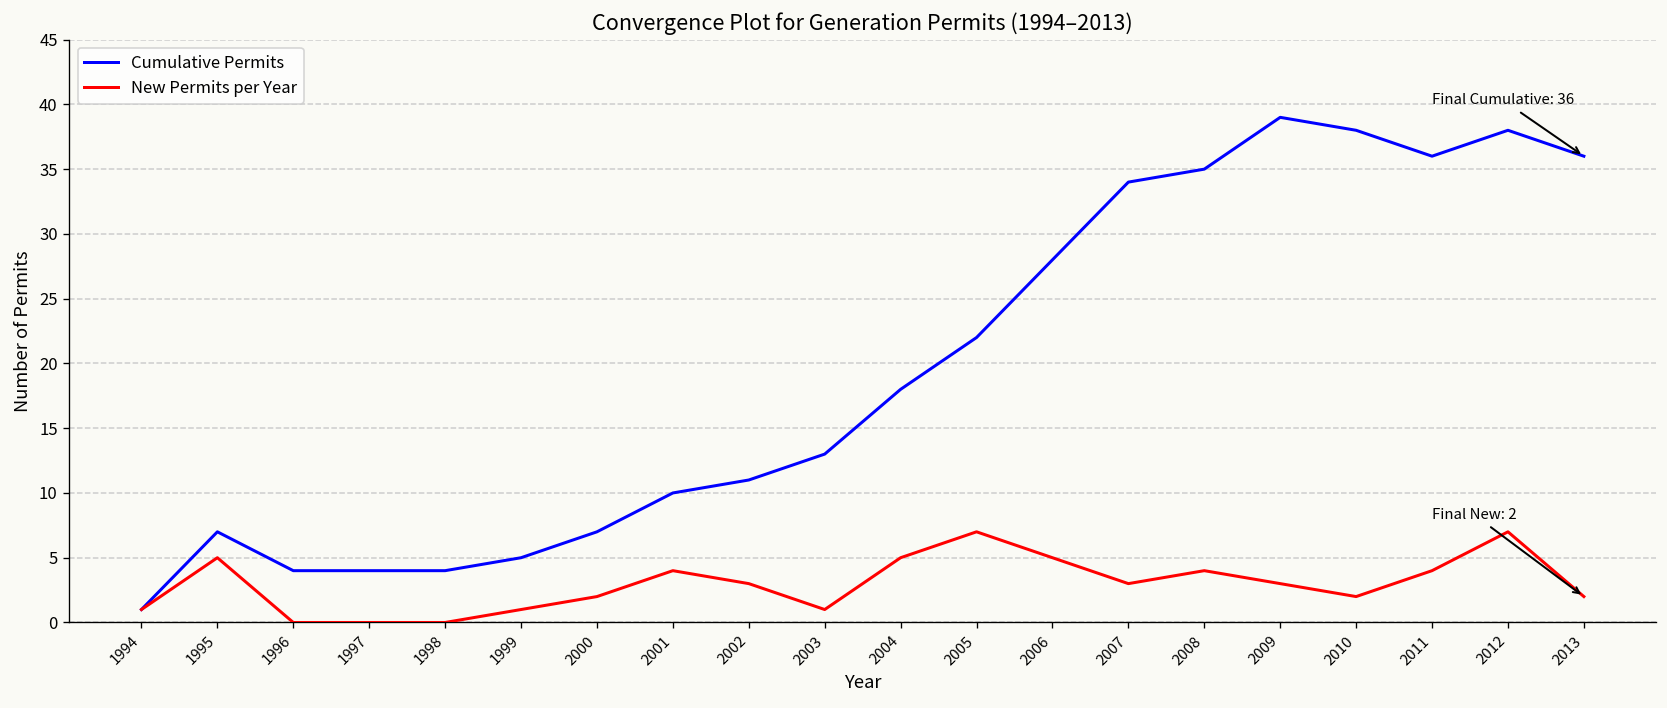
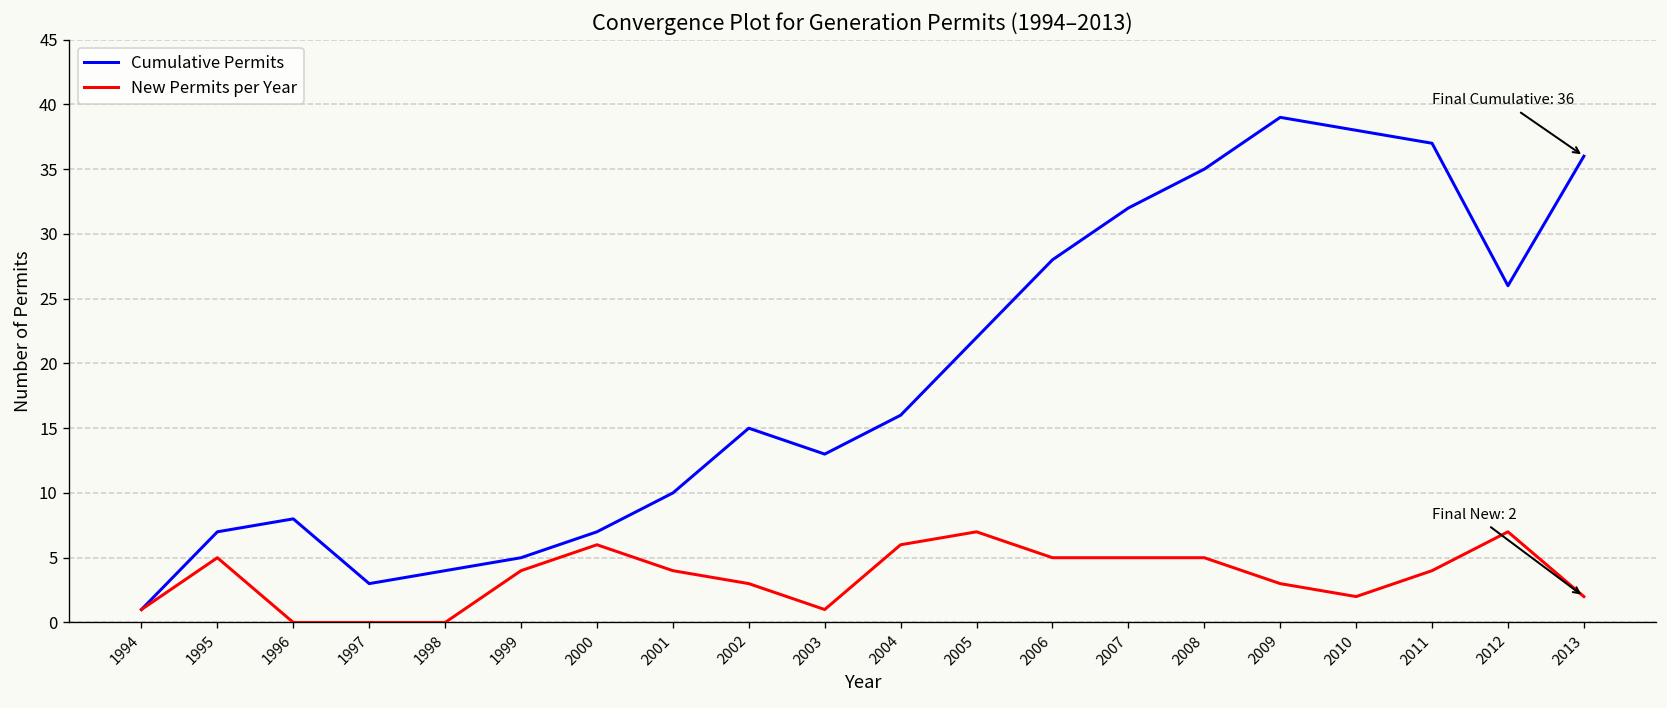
Cumulative Permits, 1996: 4 -> 8
Cumulative Permits, 1997: 4 -> 3
New Permits per Year, 1999: 1 -> 4
New Permits per Year, 2000: 2 -> 6
Cumulative Permits, 2002: 11 -> 15
Cumulative Permits, 2004: 18 -> 16
New Permits per Year, 2004: 5 -> 6
Cumulative Permits, 2007: 34 -> 32
New Permits per Year, 2007: 3 -> 5
New Permits per Year, 2008: 4 -> 5
Cumulative Permits, 2011: 36 -> 37
Cumulative Permits, 2012: 38 -> 26
